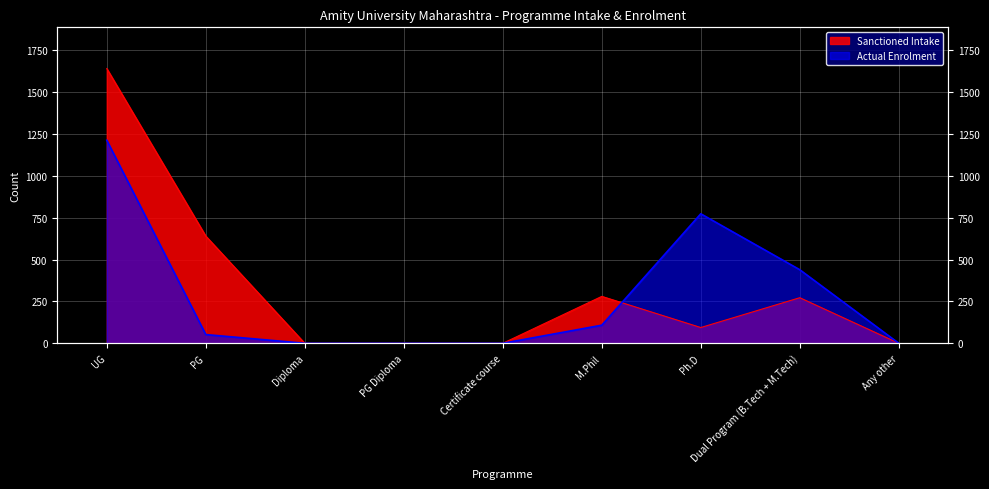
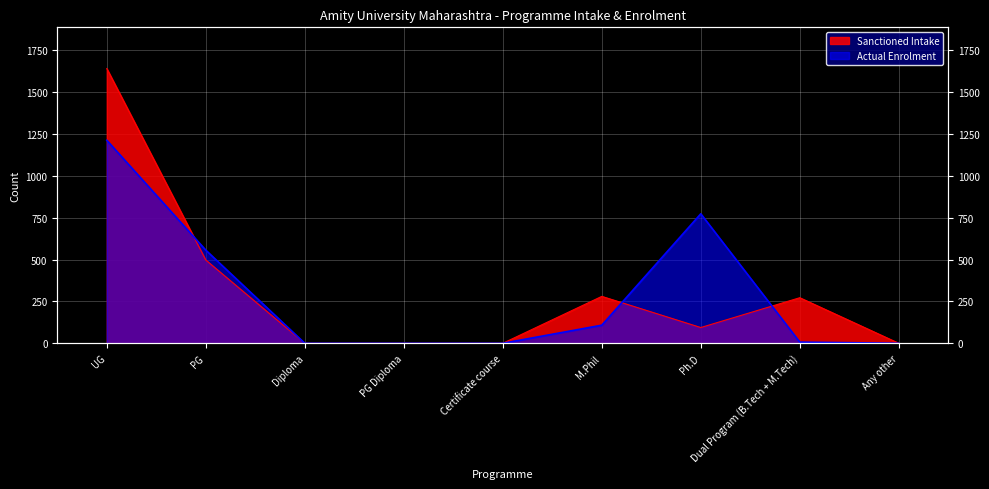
Sanctioned Intake, PG: 640 -> 500
Actual Enrolment, PG: 50 -> 560
Actual Enrolment, Dual Program (B.Tech + M.Tech): 440 -> 10
